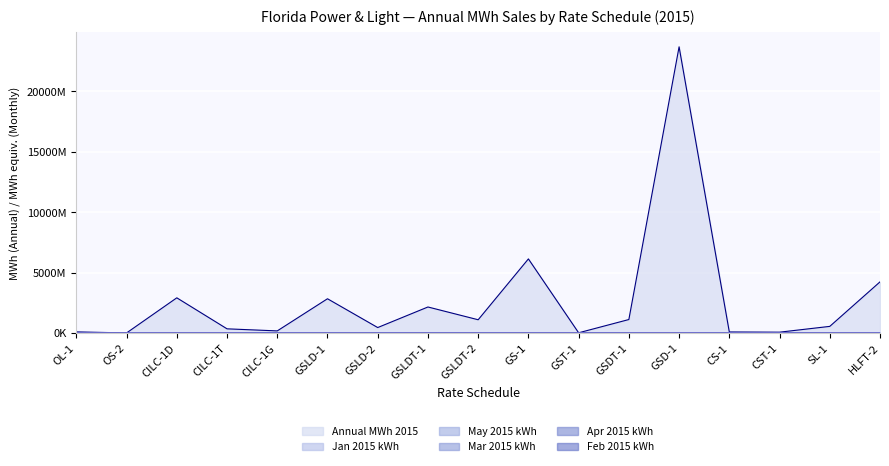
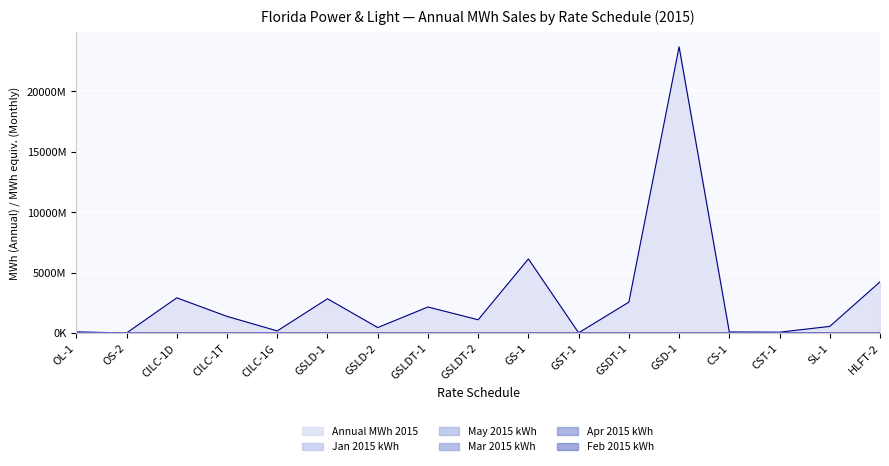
Annual MWh 2015, CILC-1T: 400000000 -> 1400000000
Annual MWh 2015, GSDT-1: 1100000000 -> 2600000000
